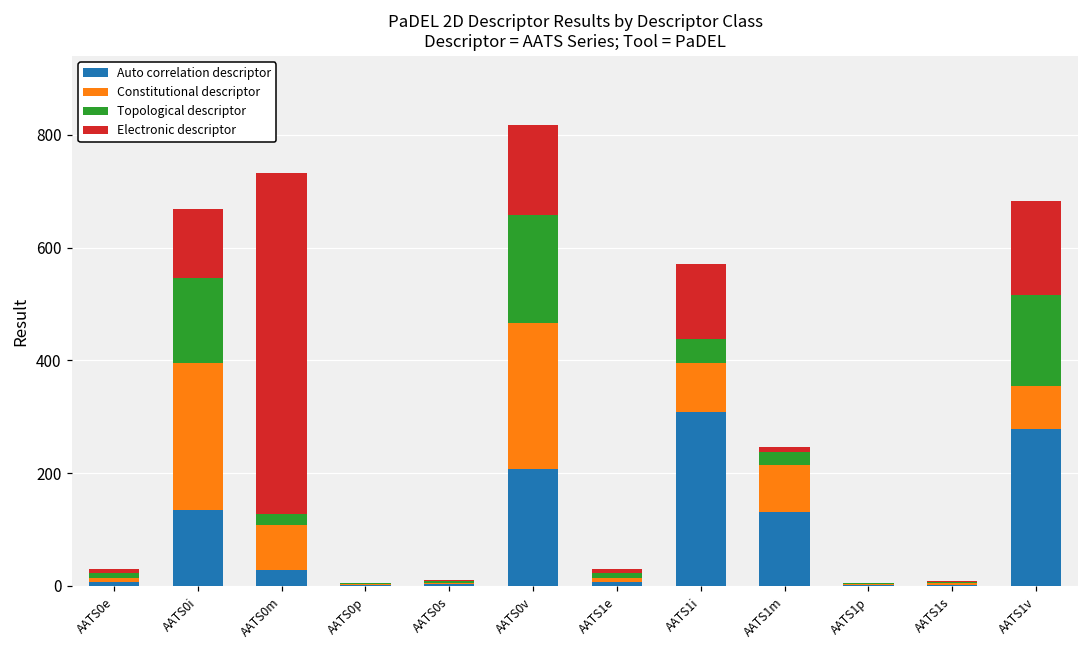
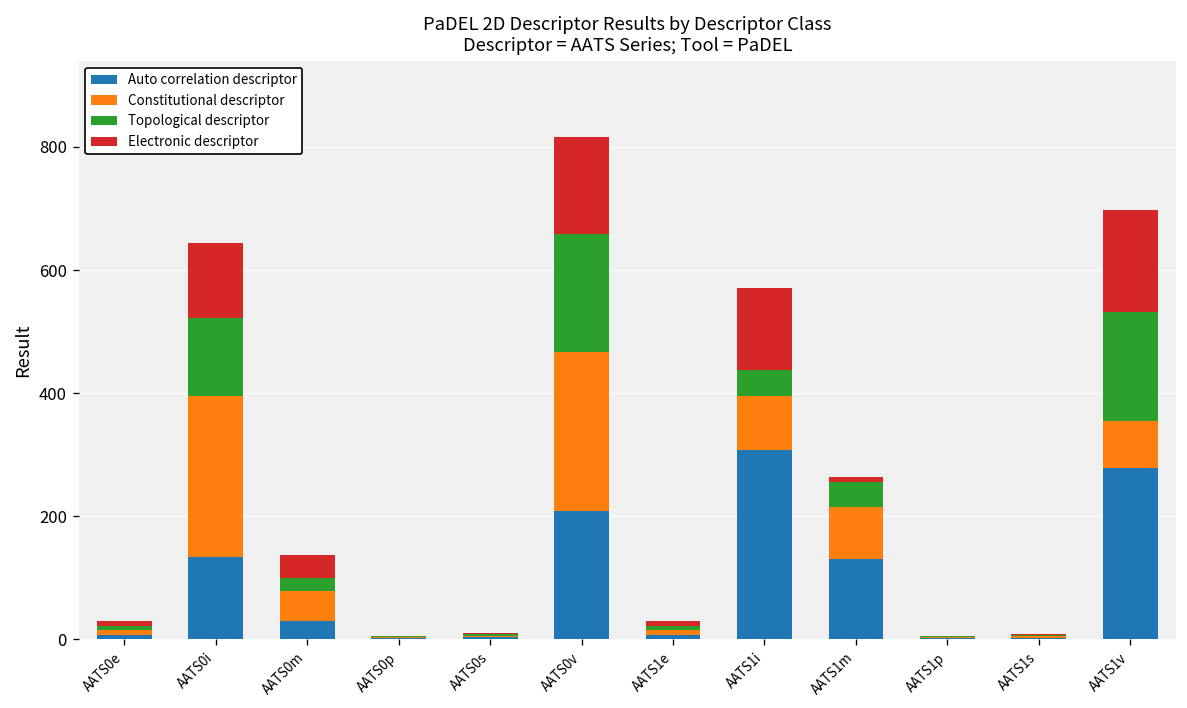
Topological descriptor, AATS0i: 150 -> 130
Constitutional descriptor, AATS0m: 80 -> 50
Electronic descriptor, AATS0m: 600 -> 40
Topological descriptor, AATS1m: 20 -> 40
Topological descriptor, AATS1v: 160 -> 180
